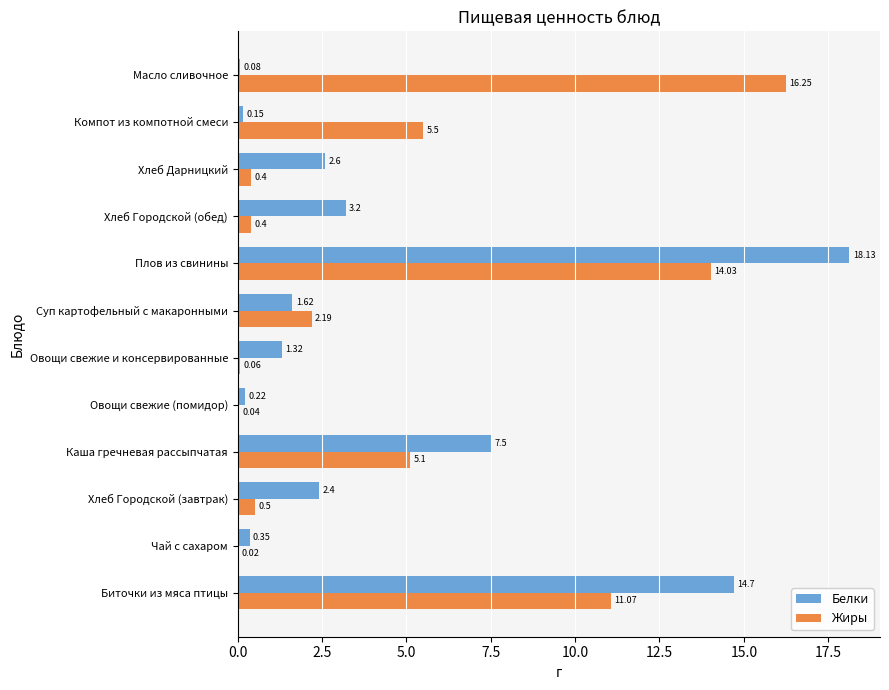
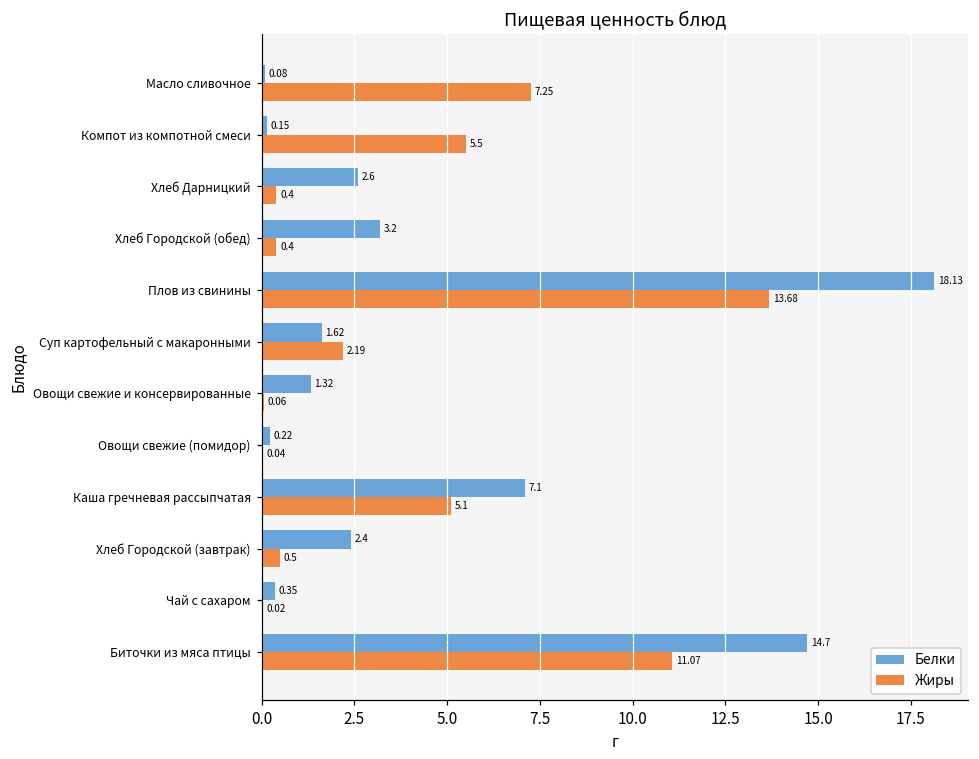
Жиры, Масло сливочное: 16.25 -> 7.25
Жиры, Плов из свинины: 14.03 -> 13.68
Белки, Каша гречневая рассыпчатая: 7.5 -> 7.1
